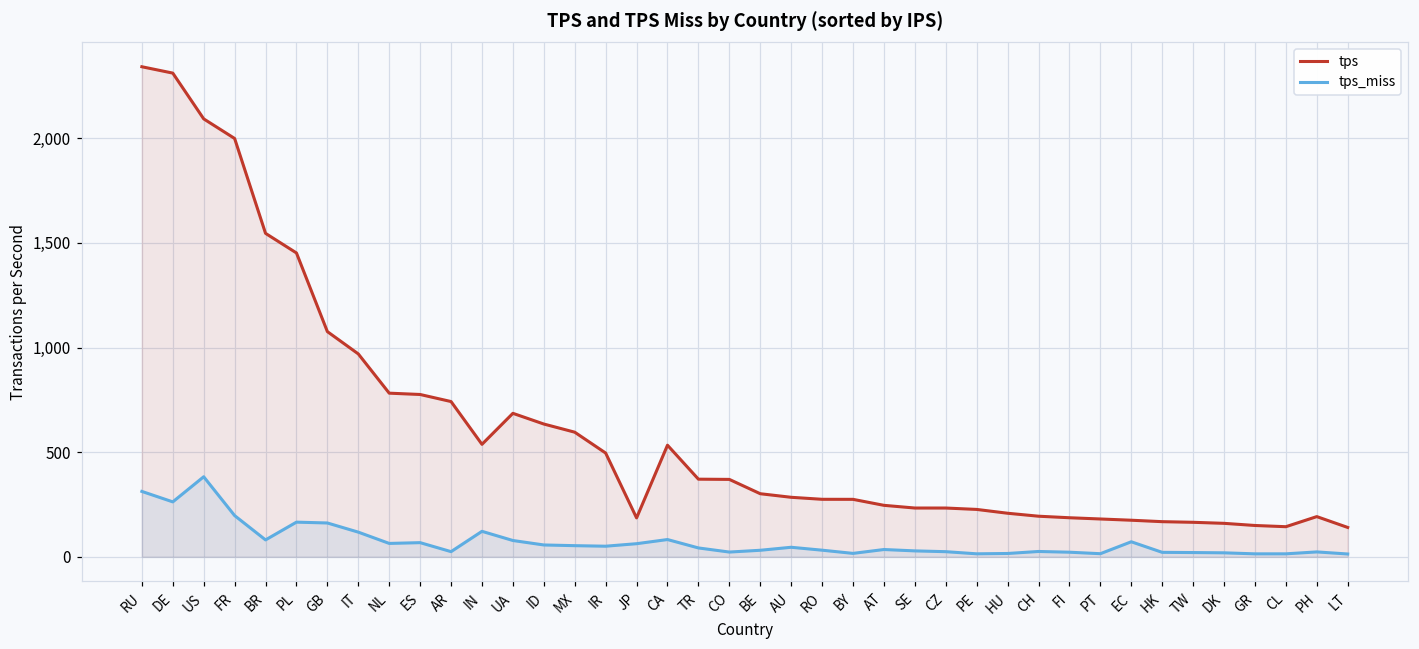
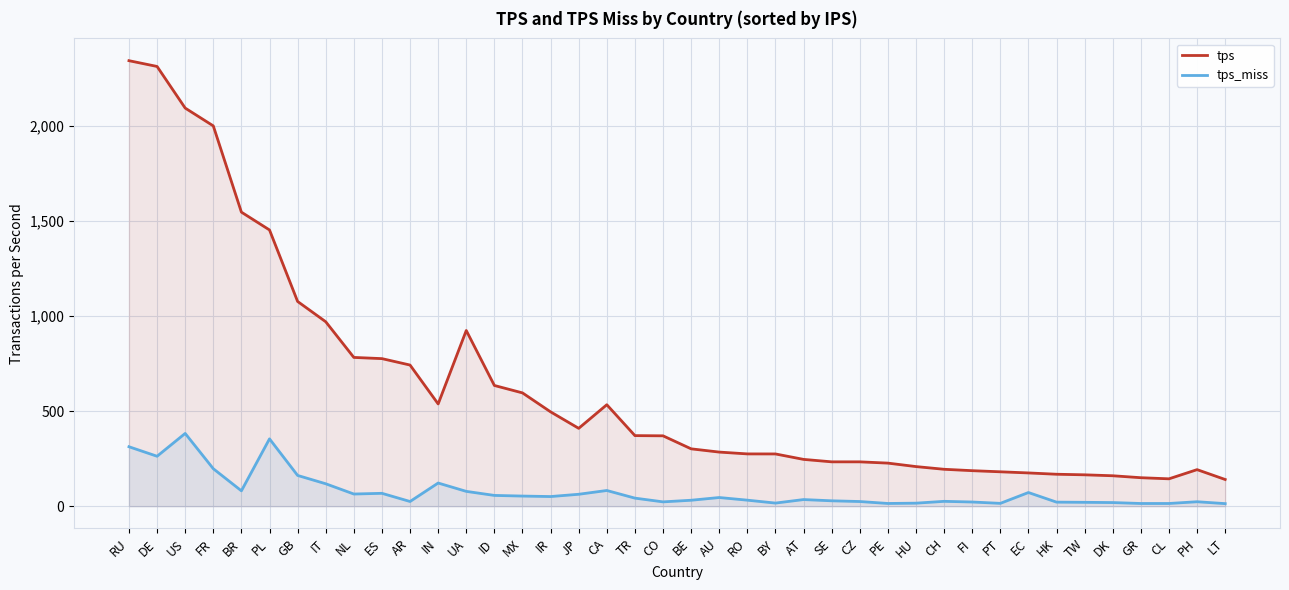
tps_miss, PL: 170 -> 350
tps, UA: 690 -> 920
tps, JP: 190 -> 410
